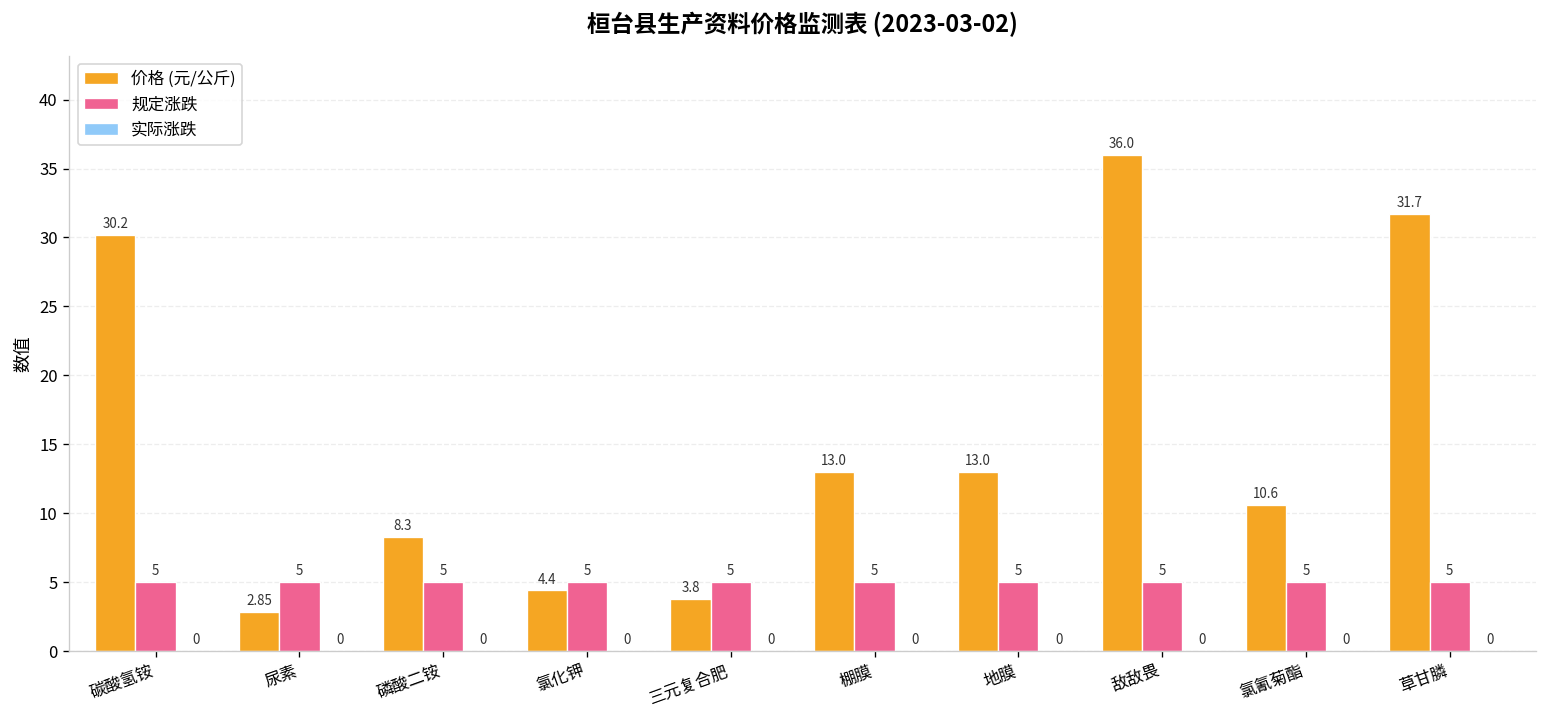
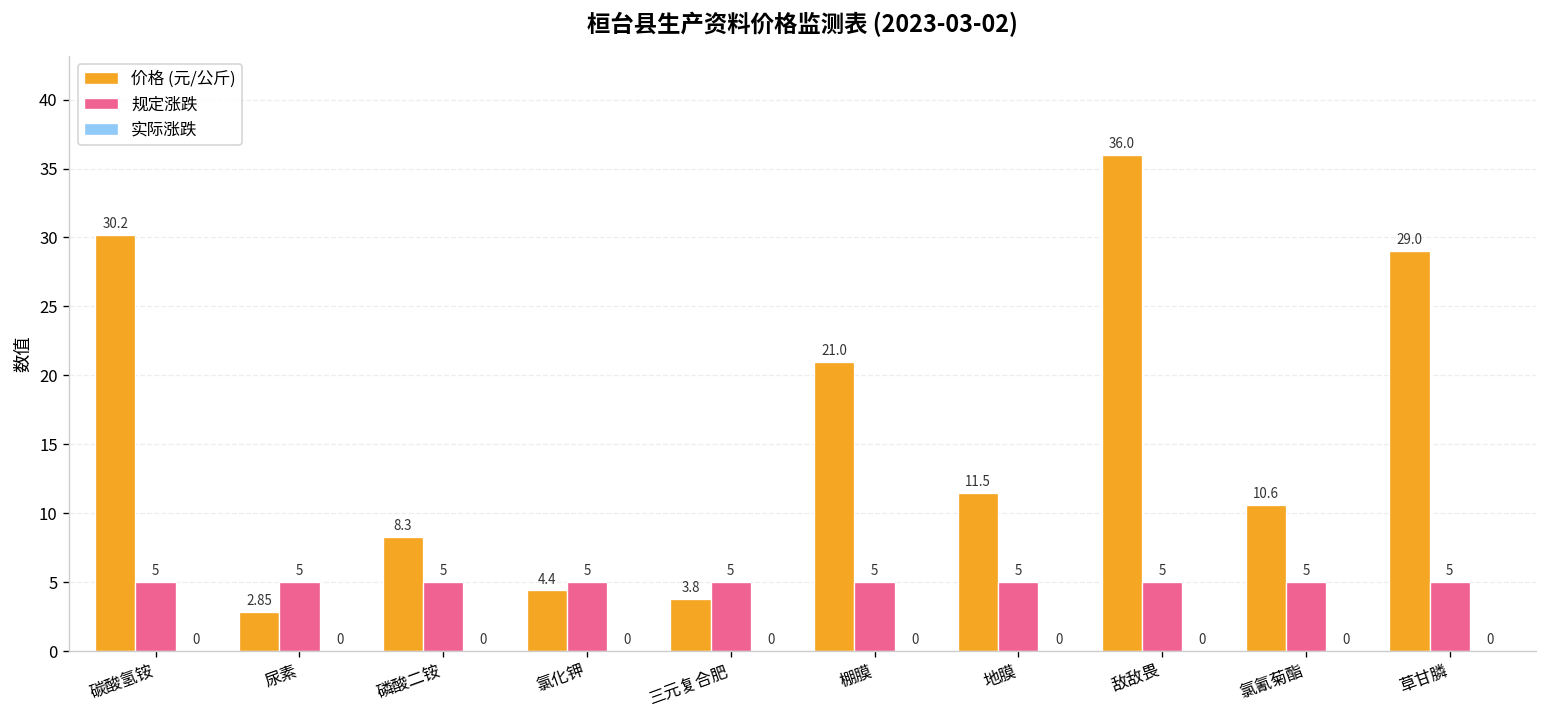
价格 (元/公斤), 棚膜: 13.0 -> 21.0
价格 (元/公斤), 地膜: 13.0 -> 11.5
价格 (元/公斤), 草甘膦: 31.7 -> 29.0
